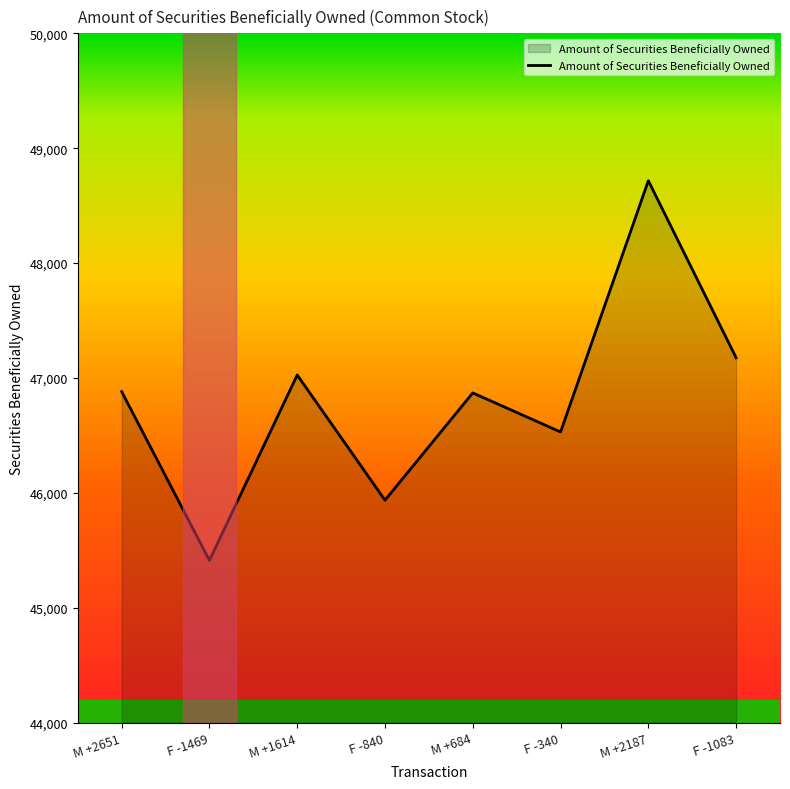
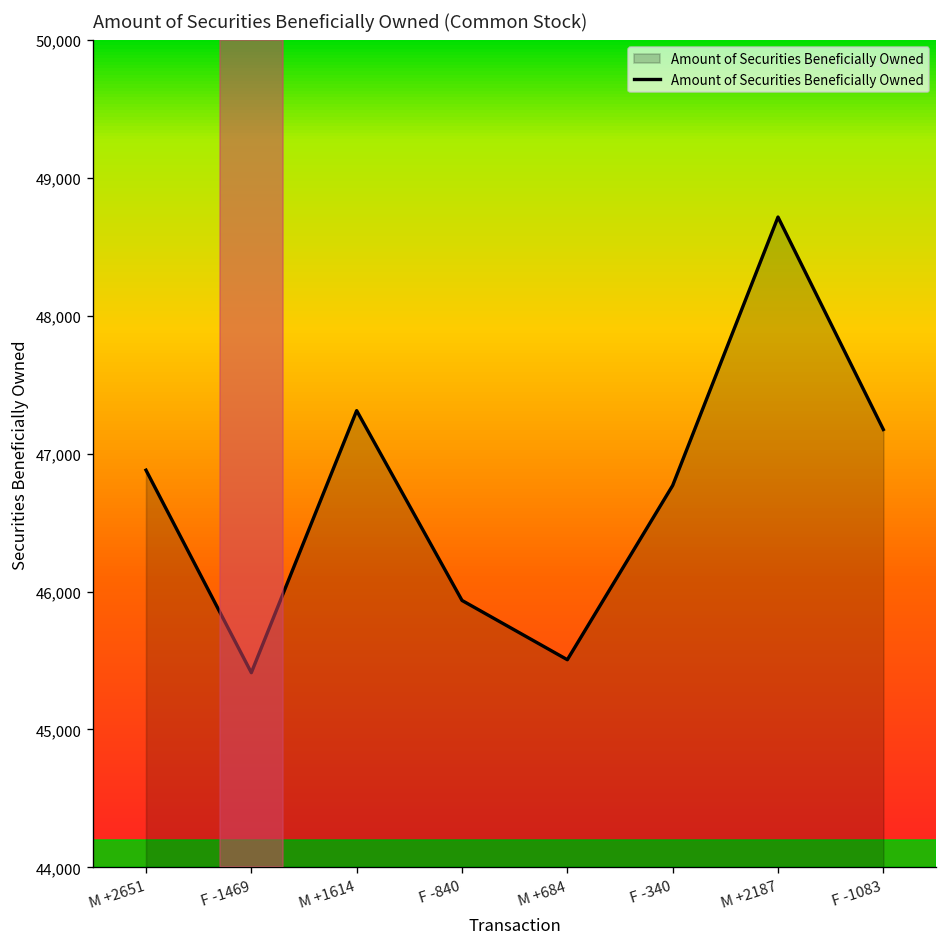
M +1614: 47,030 -> 47,310
M +684: 46,870 -> 45,510
F -340: 46,530 -> 46,770
